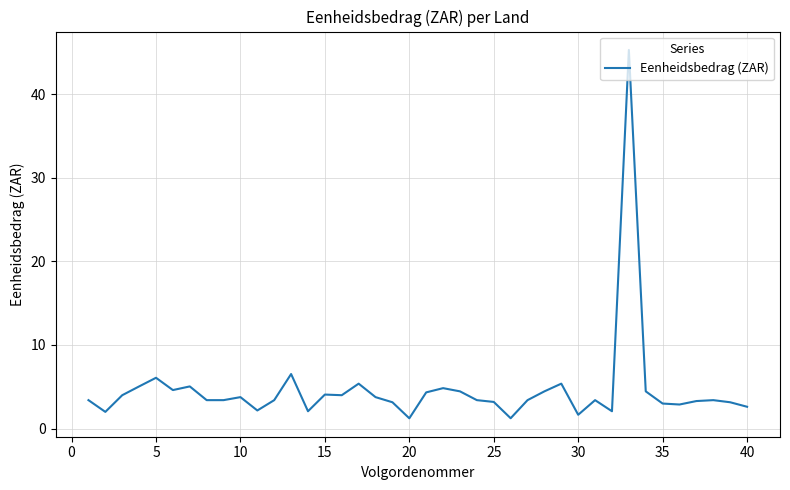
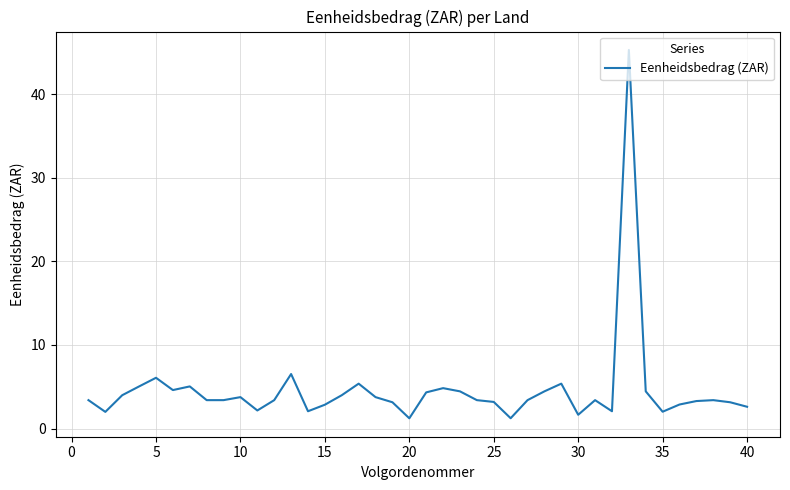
15: 4 -> 3
35: 3 -> 2
